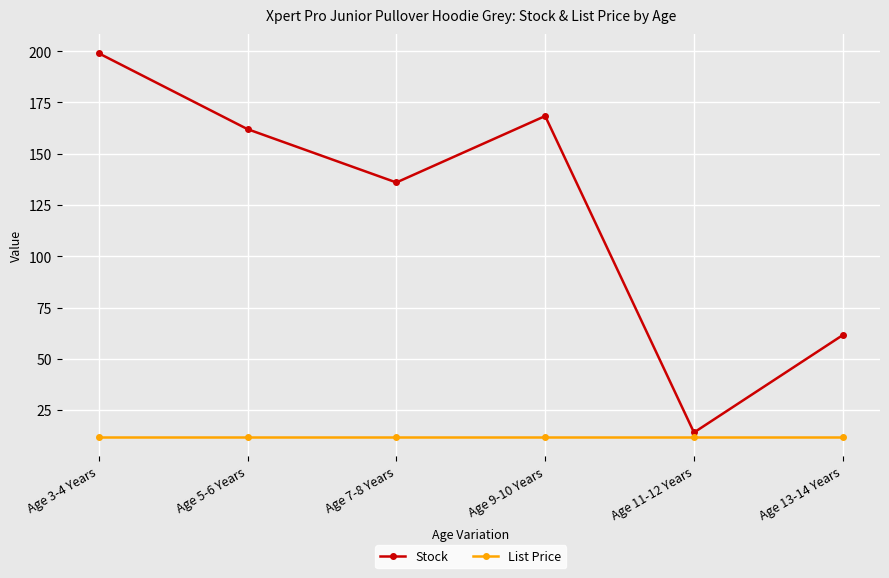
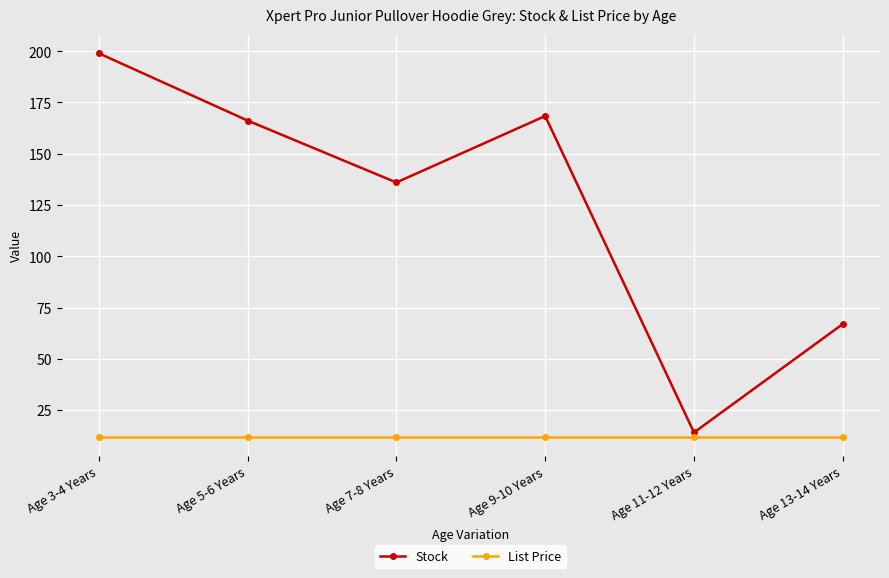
Stock, Age 5-6 Years: 162 -> 166
Stock, Age 13-14 Years: 62 -> 67
